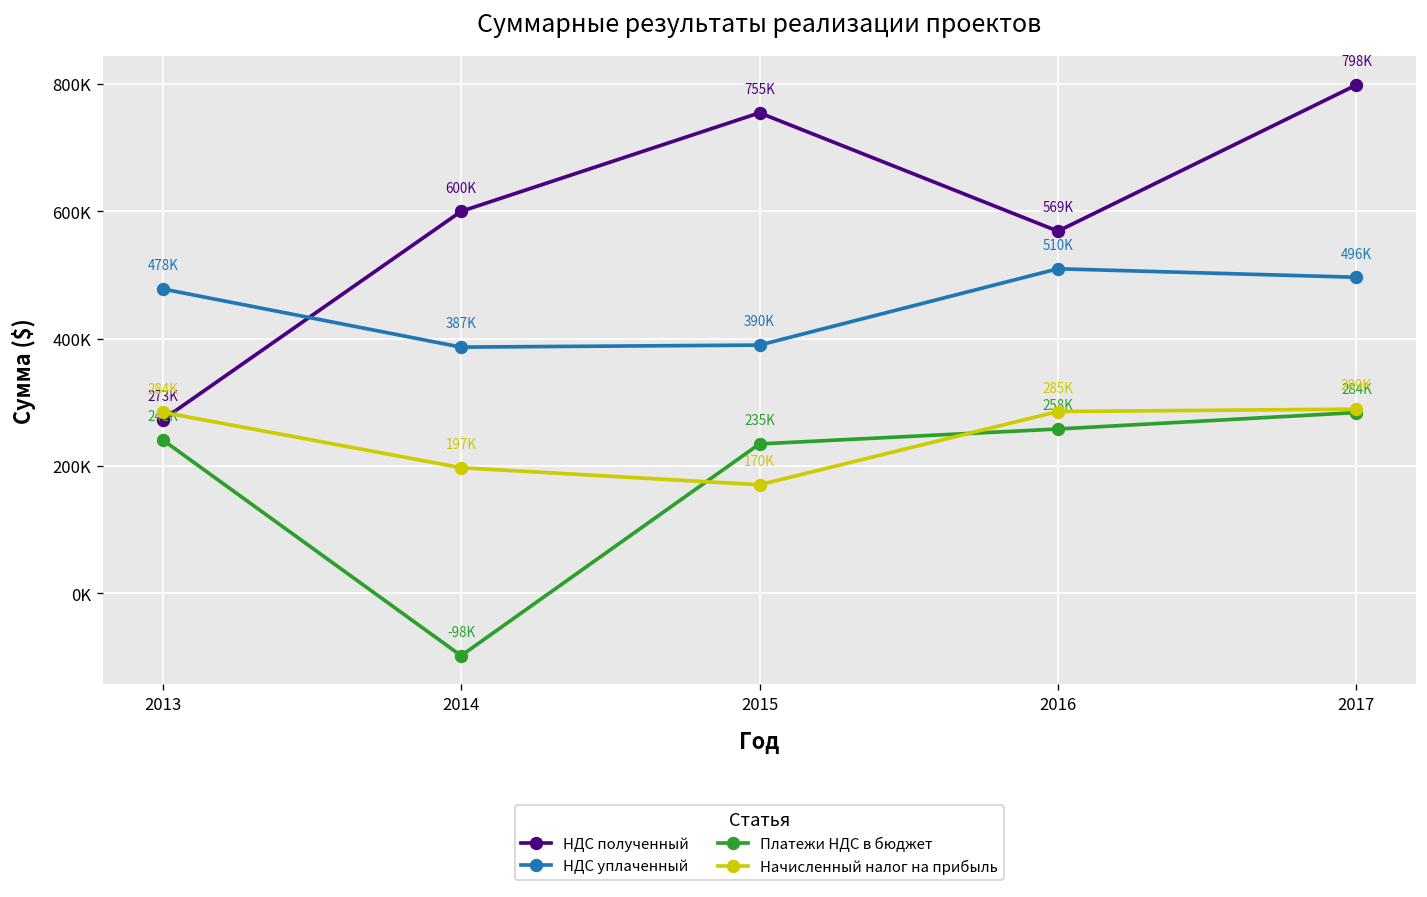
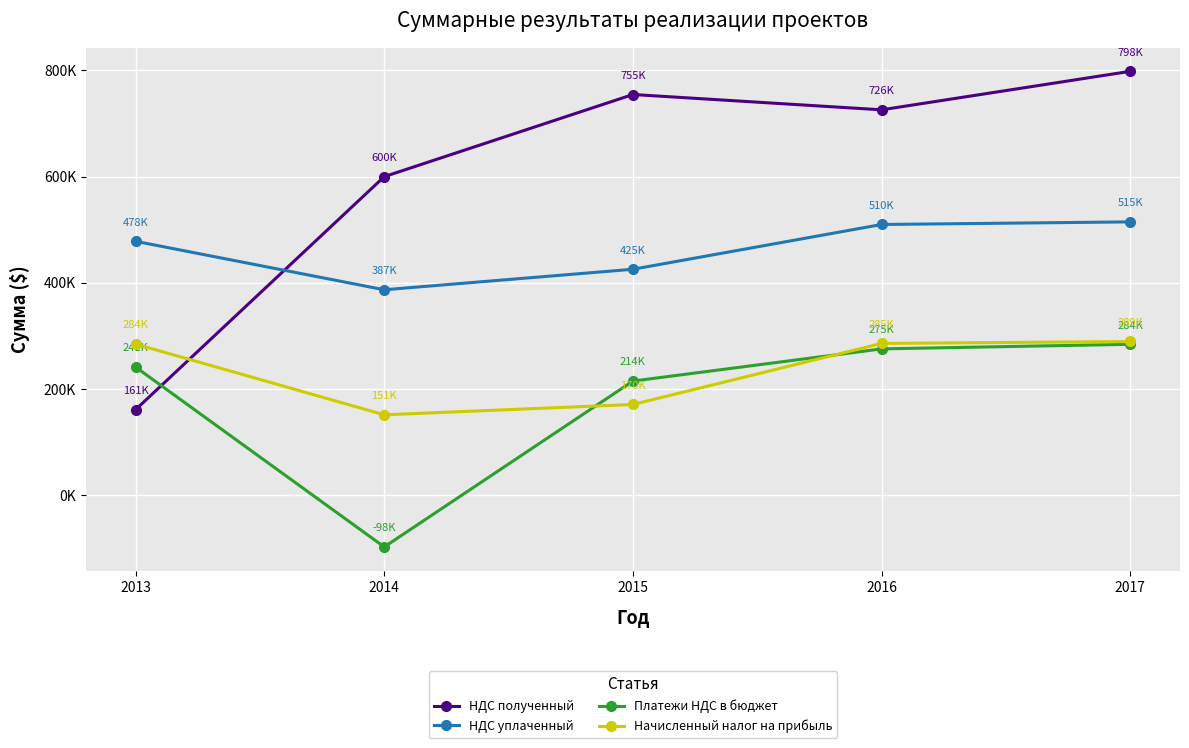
НДС полученный, 2013: 273K -> 161K
Начисленный налог на прибыль, 2014: 197K -> 151K
НДС уплаченный, 2015: 390K -> 425K
Платежи НДС в бюджет, 2015: 235K -> 214K
НДС полученный, 2016: 569K -> 726K
Платежи НДС в бюджет, 2016: 258K -> 275K
НДС уплаченный, 2017: 496K -> 515K
